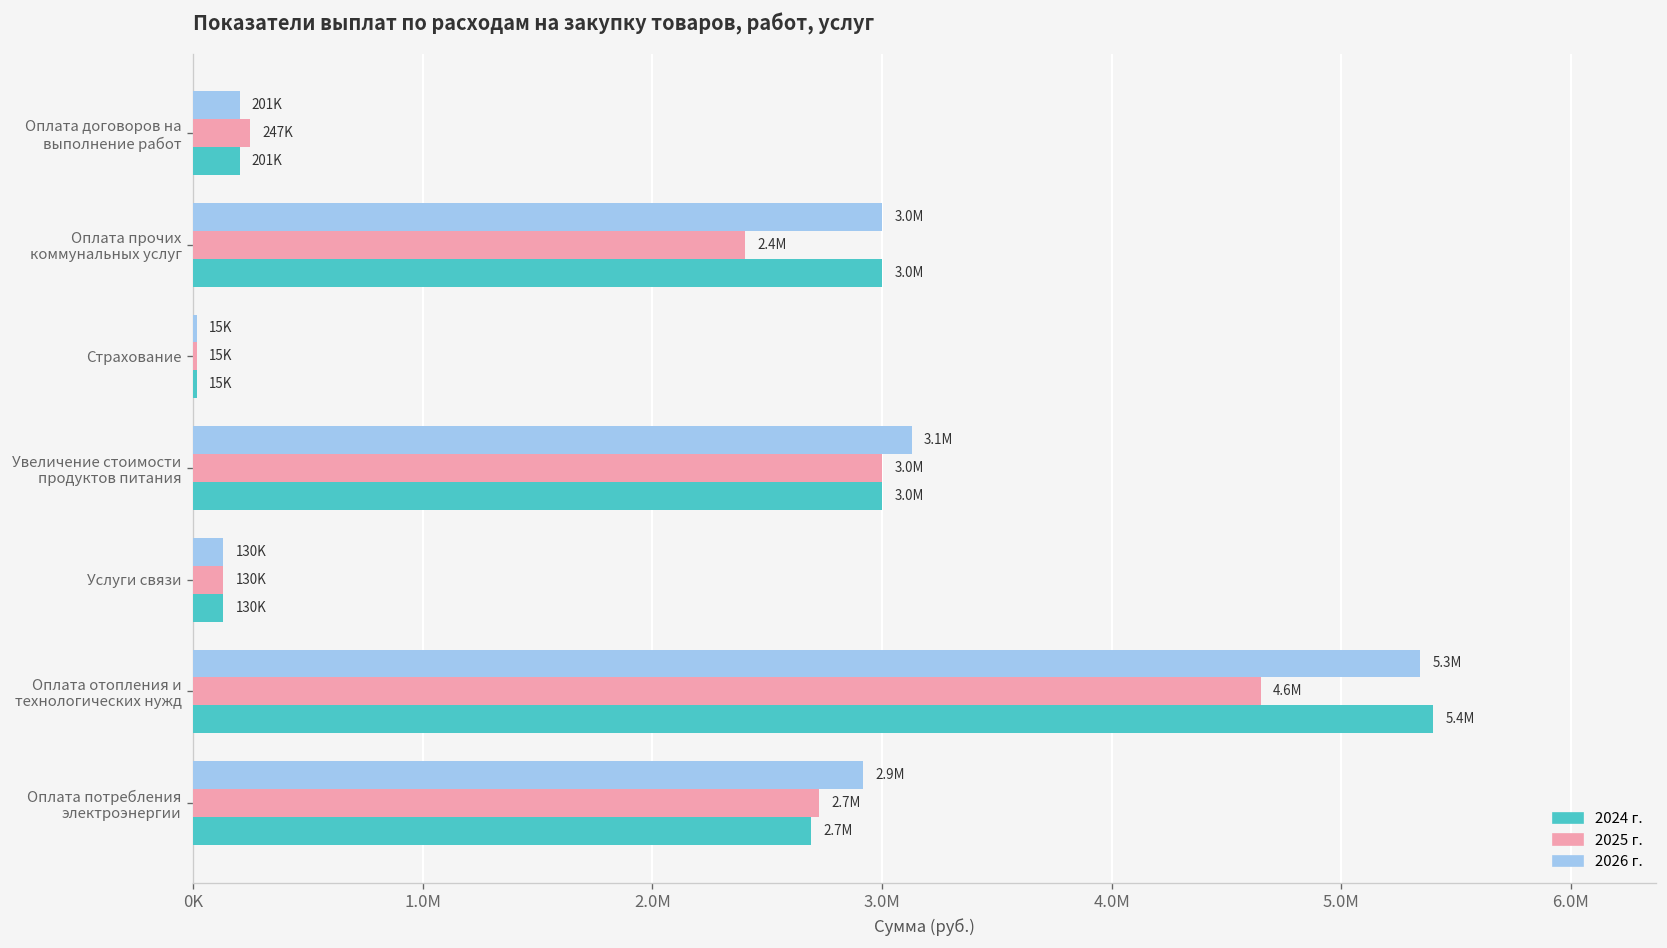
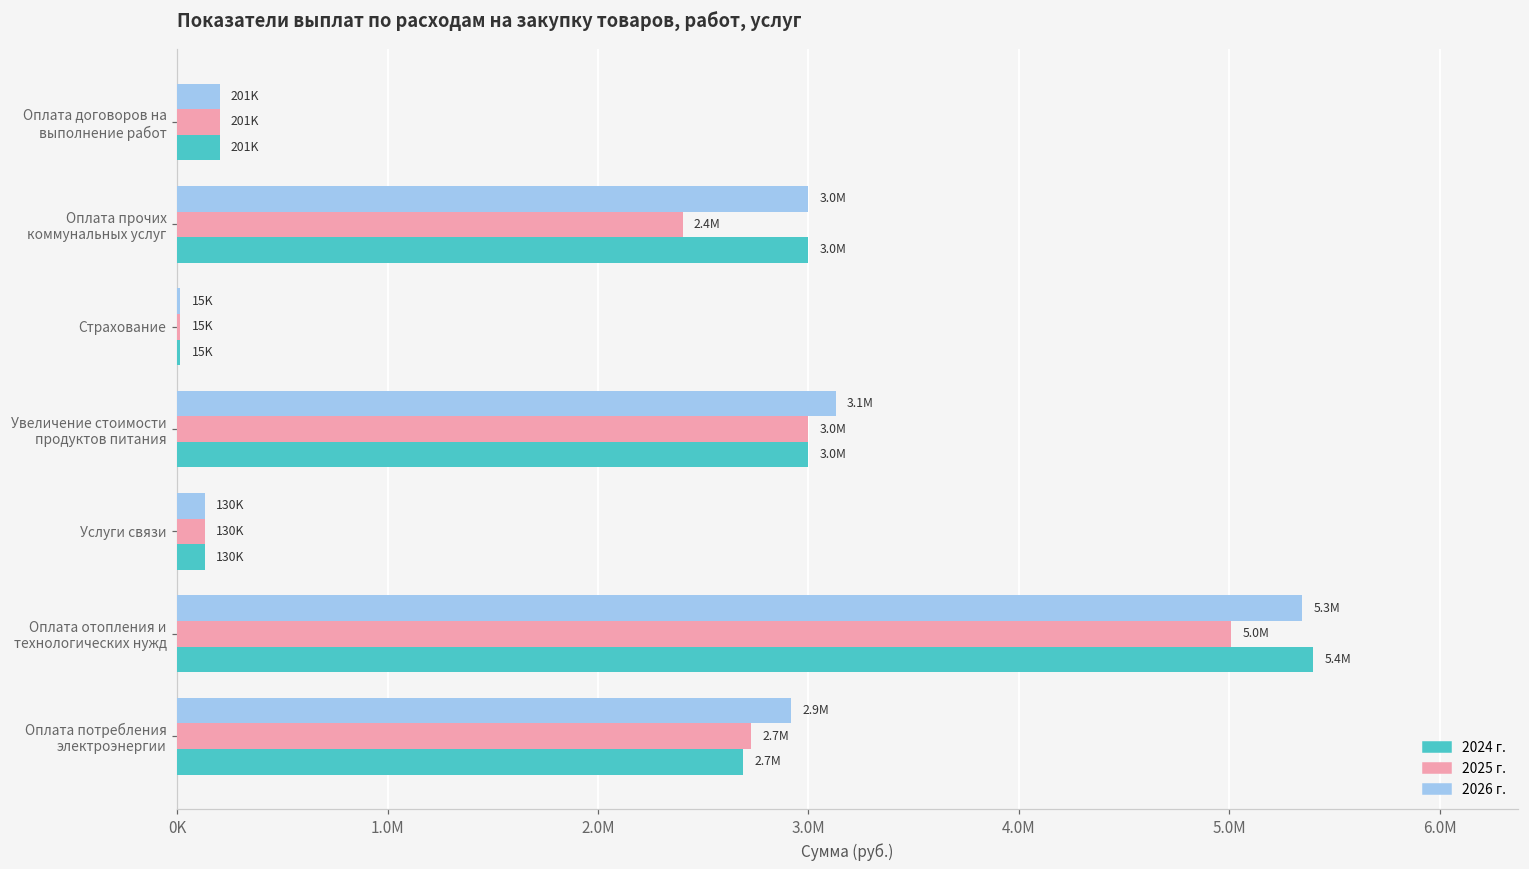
2025 г., Оплата договоров на выполнение работ: 247K -> 201K
2025 г., Оплата отопления и технологических нужд: 4.6M -> 5.0M
